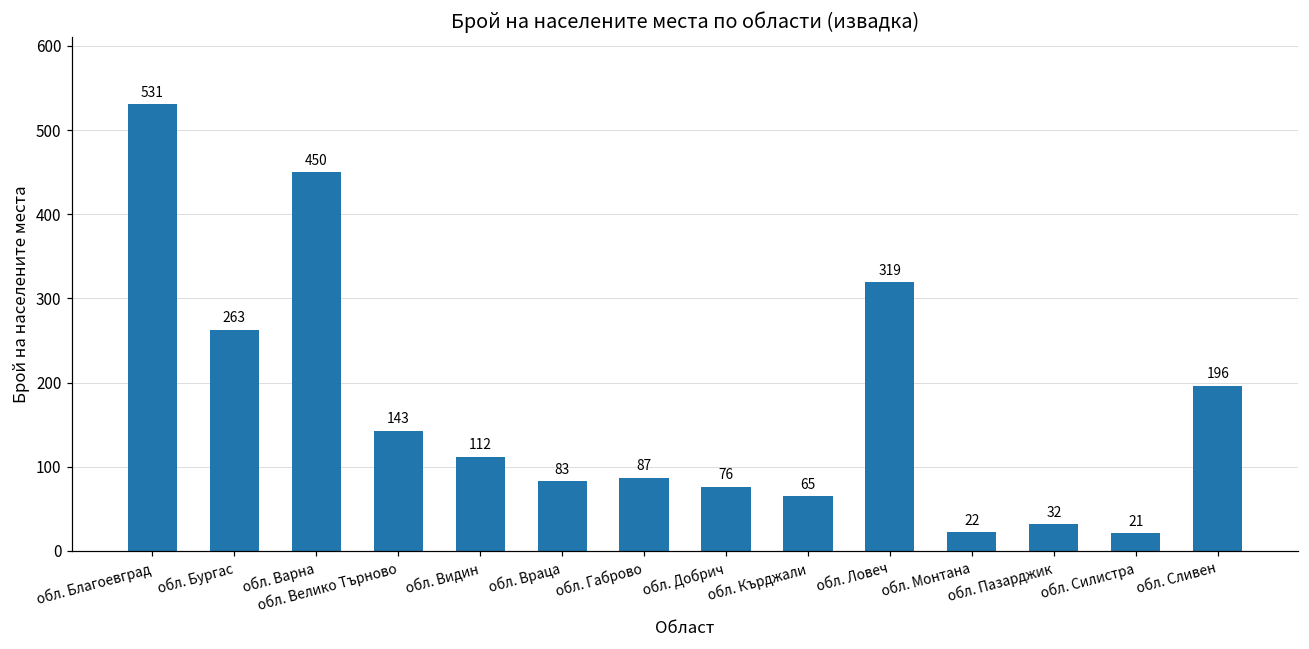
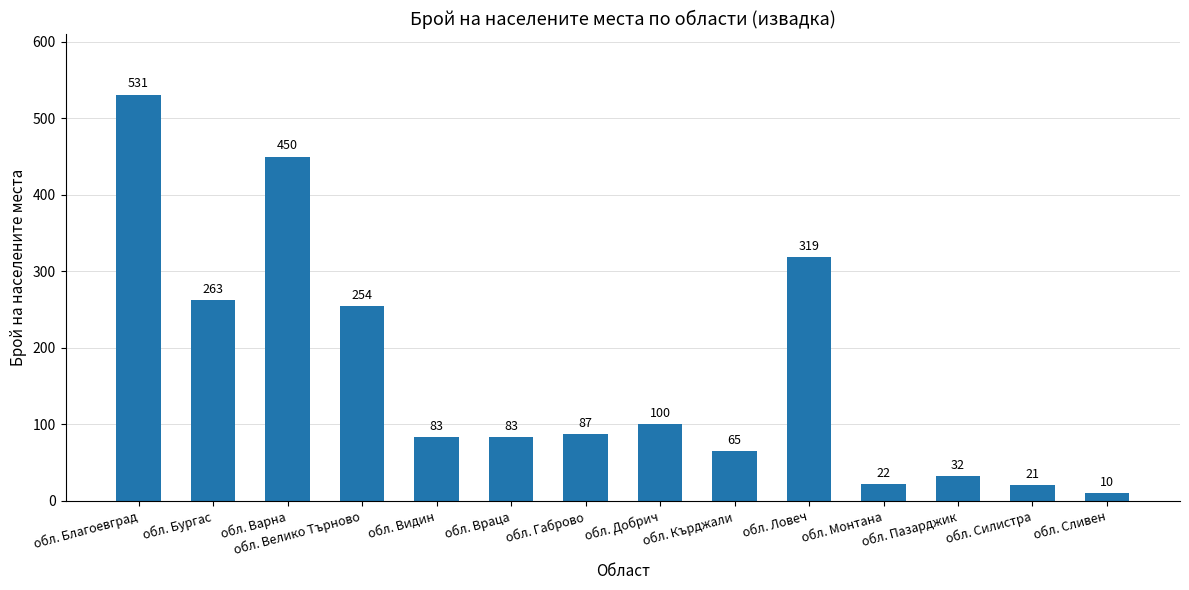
обл. Велико Търново: 143 -> 254
обл. Видин: 112 -> 83
обл. Добрич: 76 -> 100
обл. Сливен: 196 -> 10
